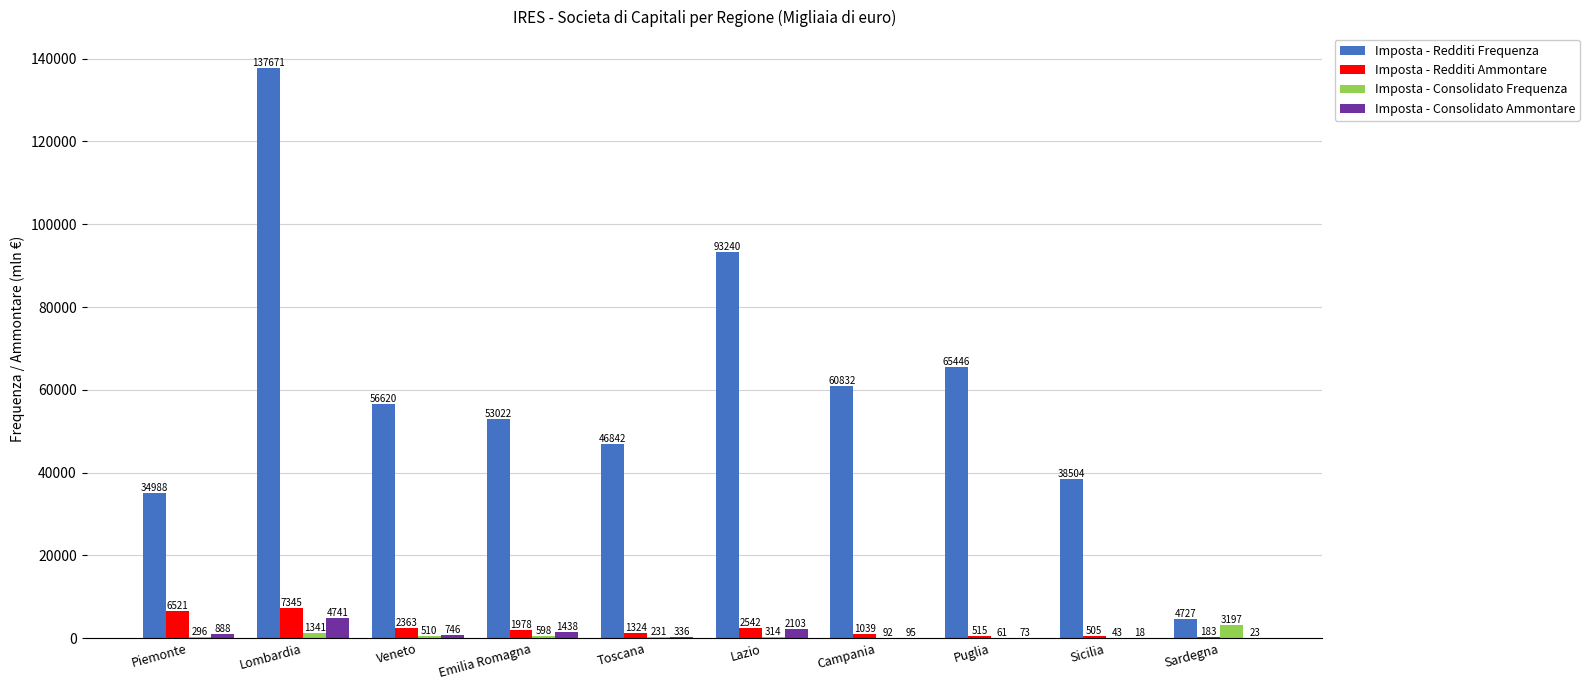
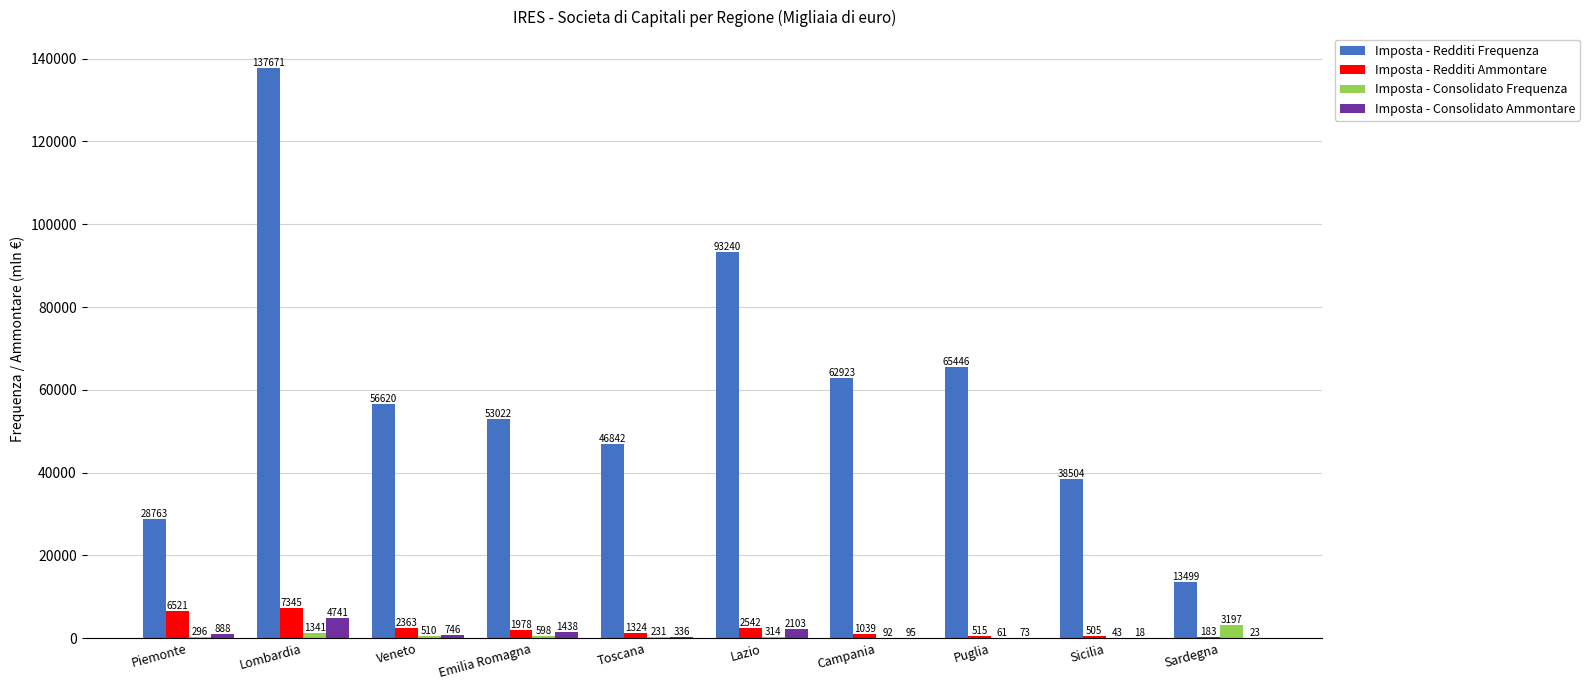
Imposta - Redditi Frequenza, Piemonte: 34988 -> 28763
Imposta - Redditi Frequenza, Campania: 60832 -> 62923
Imposta - Redditi Frequenza, Sardegna: 4727 -> 13499
